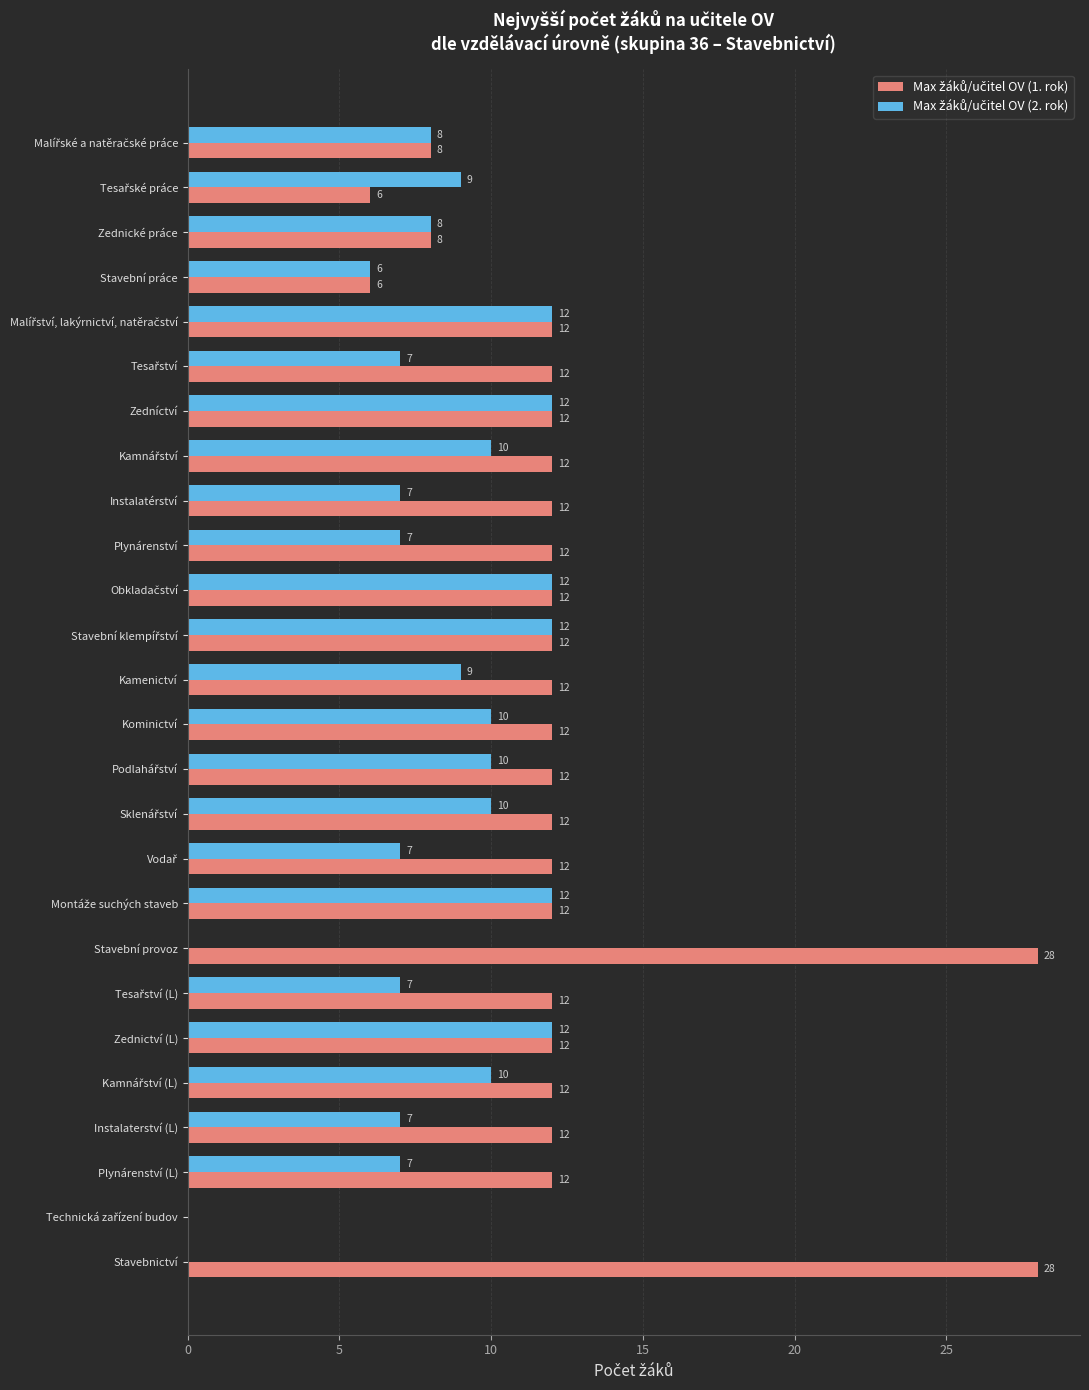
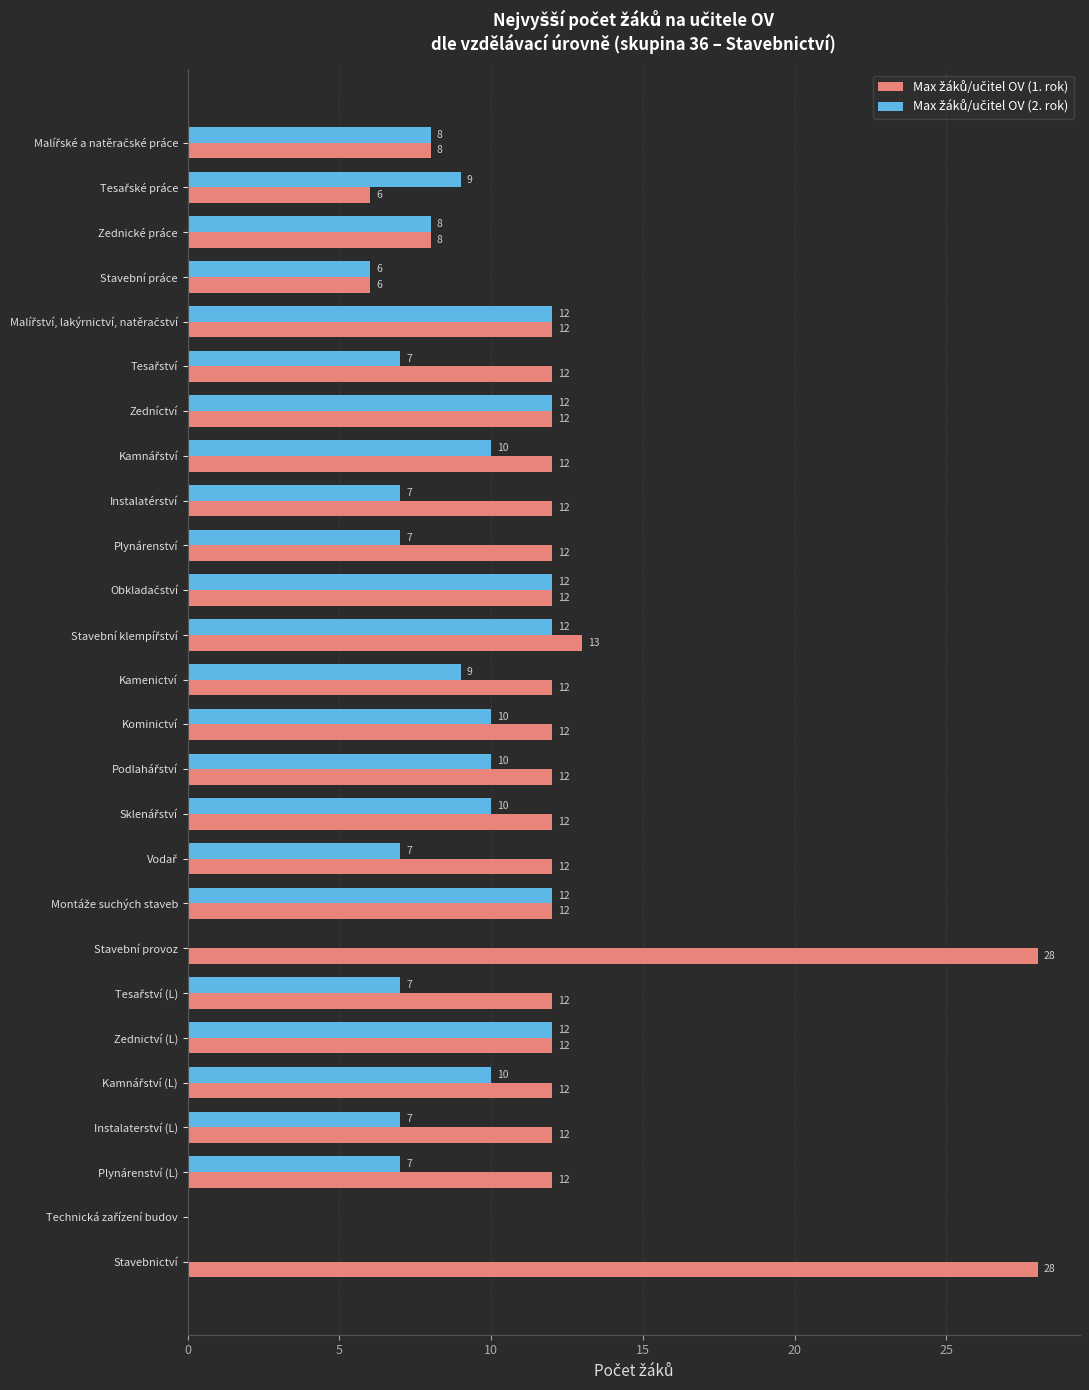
Max žáků/učitel OV (1. rok), Stavební klempířství: 12 -> 13
